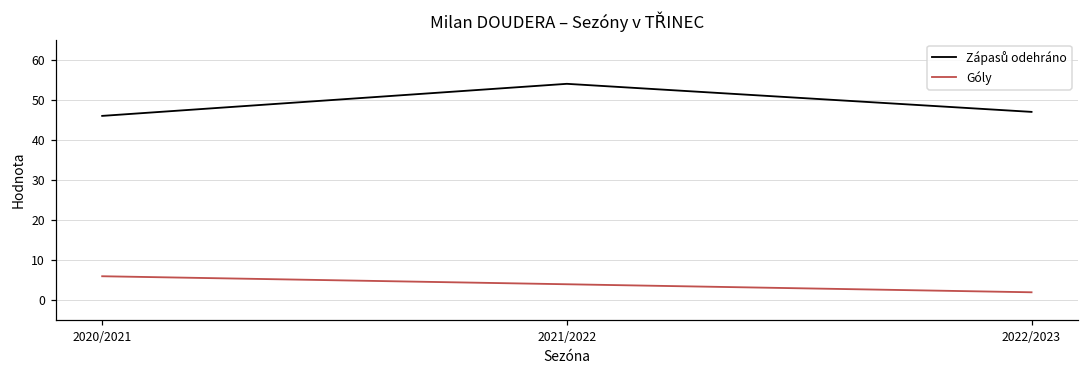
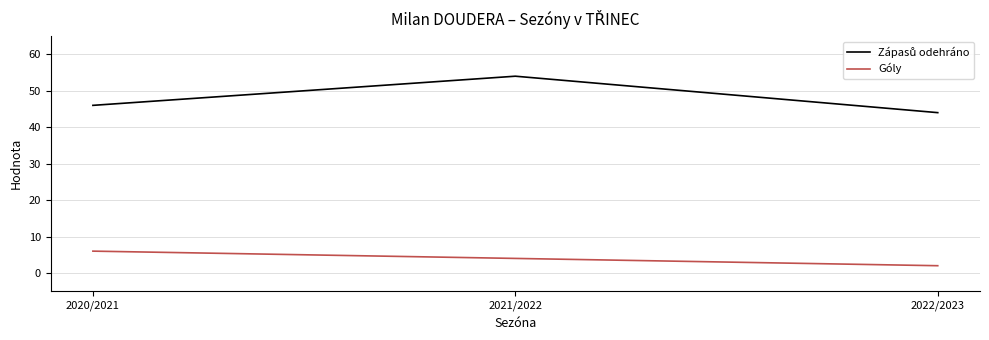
Zápasů odehráno, 2022/2023: 47 -> 44
